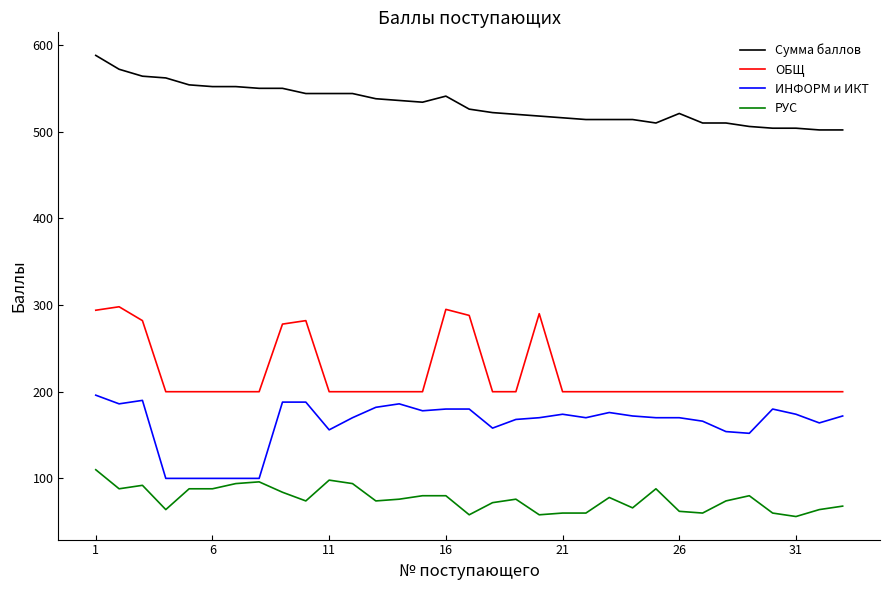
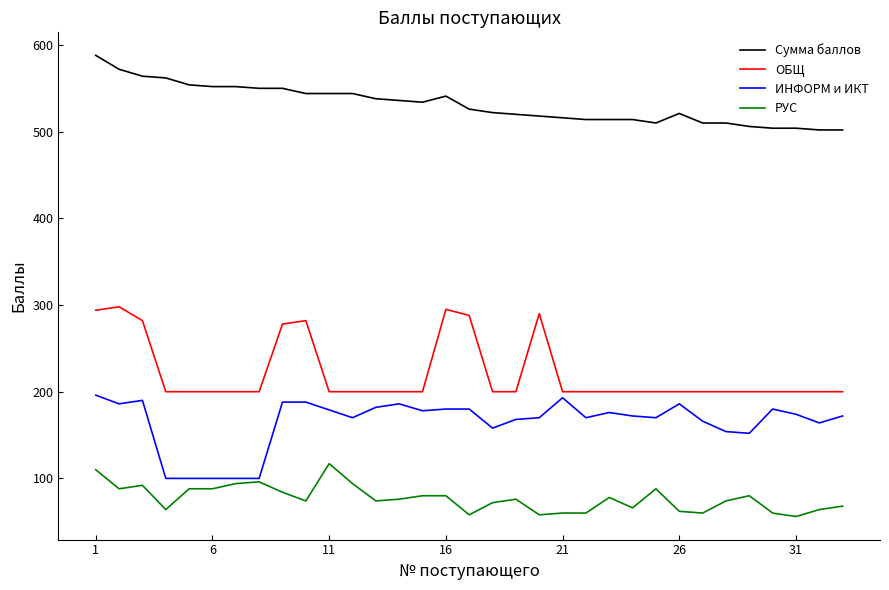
ИНФОРМ и ИКТ, 11: 160 -> 180
РУС, 11: 100 -> 120
ИНФОРМ и ИКТ, 21: 170 -> 190
ИНФОРМ и ИКТ, 26: 170 -> 190
